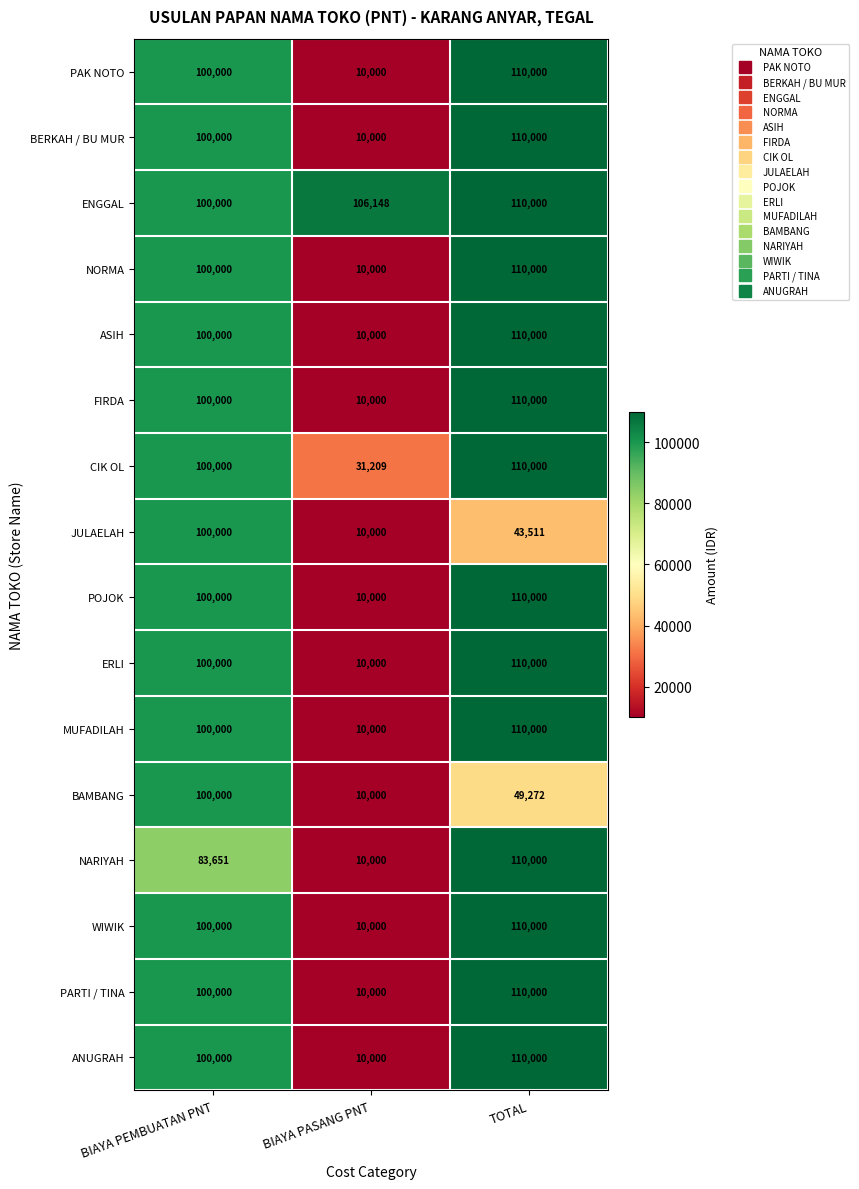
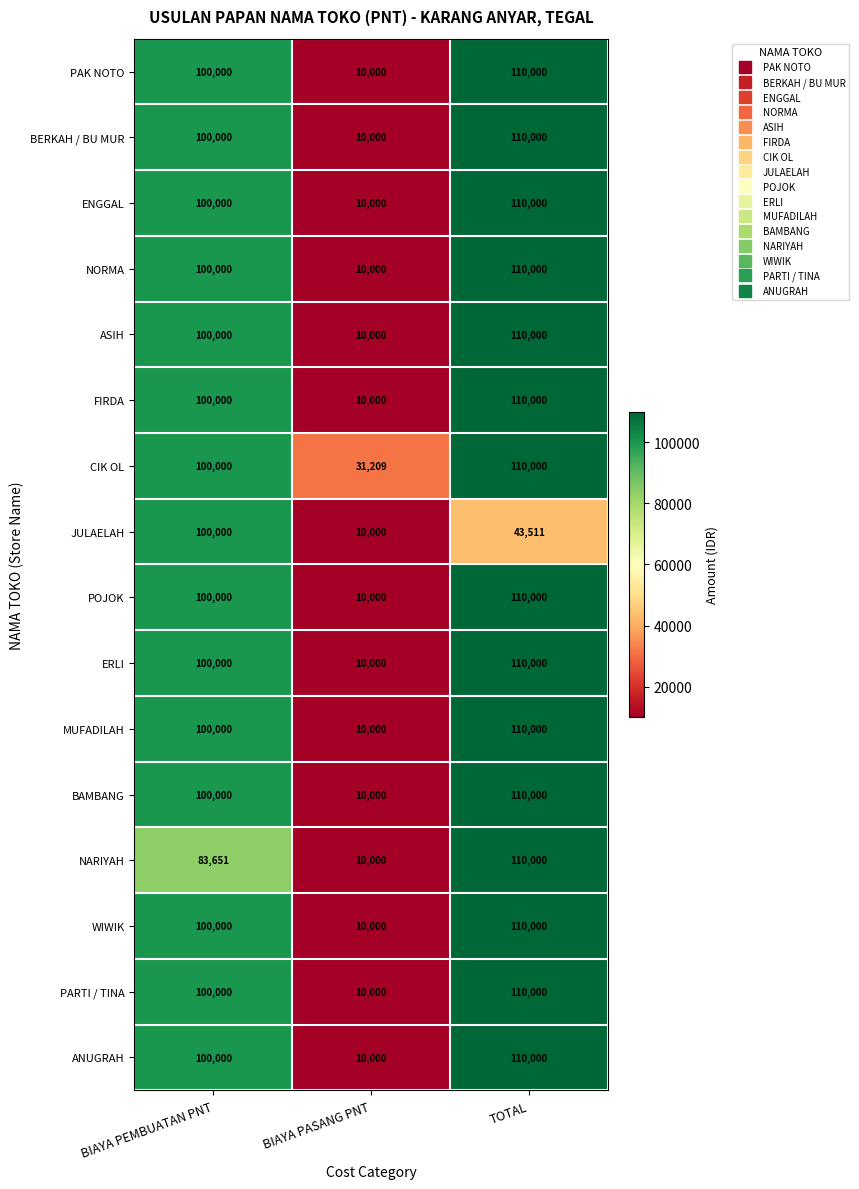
ENGGAL, BIAYA PASANG PNT: 106,148 -> 10,000
BAMBANG, TOTAL: 49,272 -> 110,000
